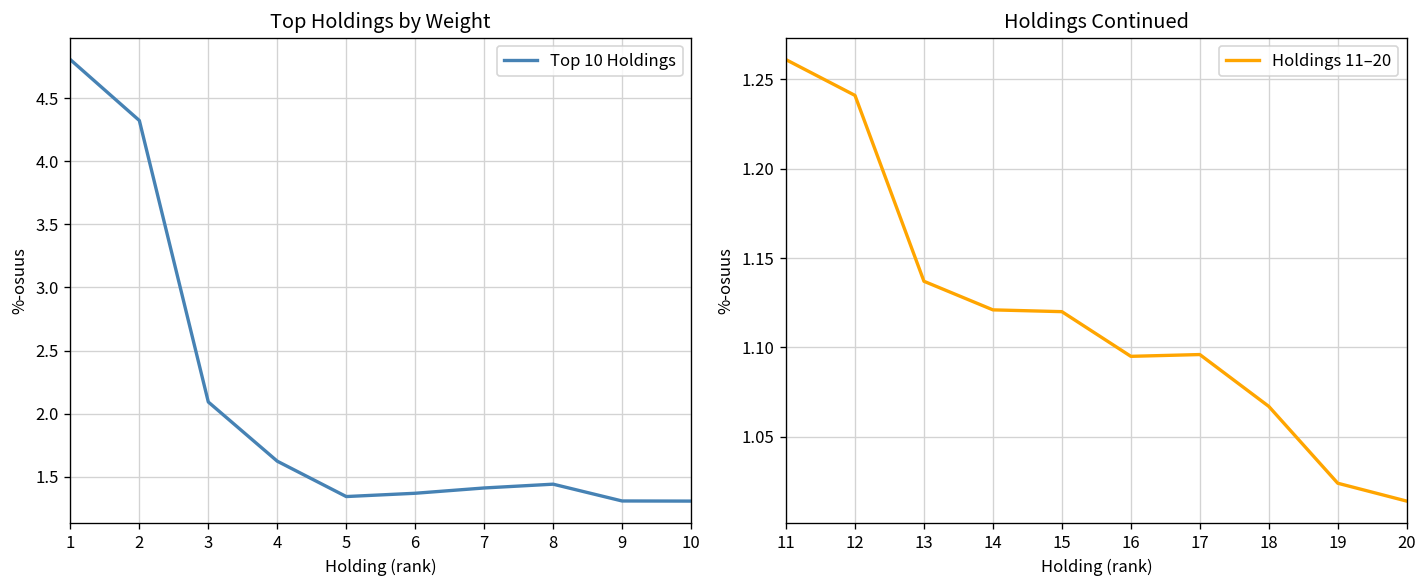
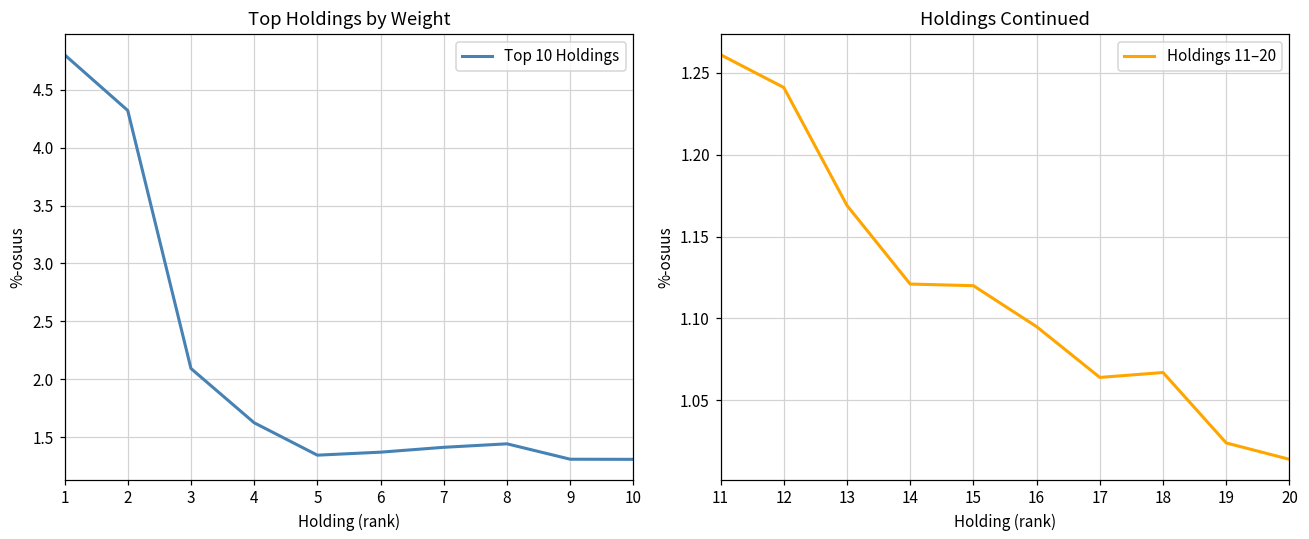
Holdings Continued, 13: 1.137 -> 1.169
Holdings Continued, 17: 1.096 -> 1.064
